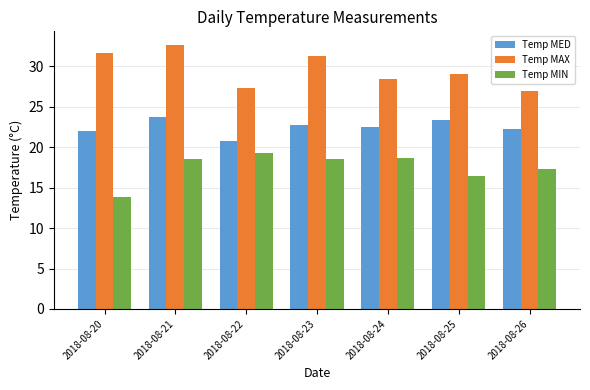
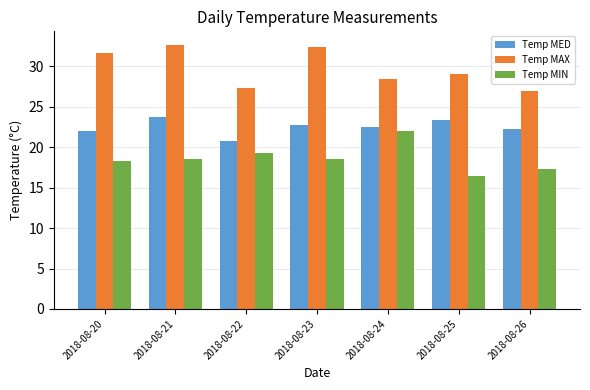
Temp MIN, 2018-08-20: 14 -> 18
Temp MAX, 2018-08-23: 31 -> 32
Temp MIN, 2018-08-24: 19 -> 22
